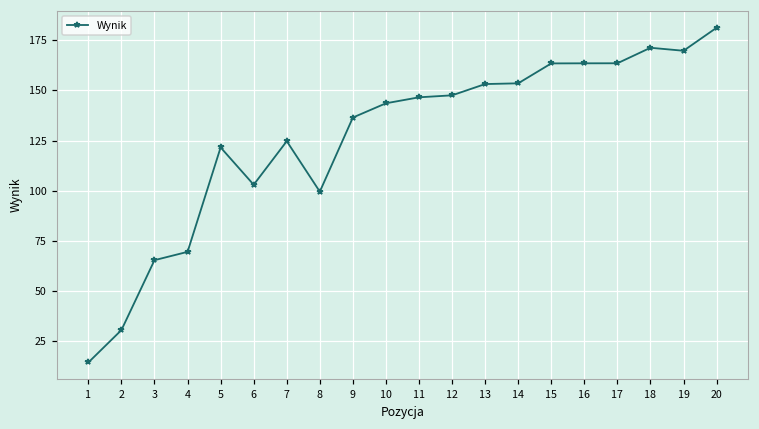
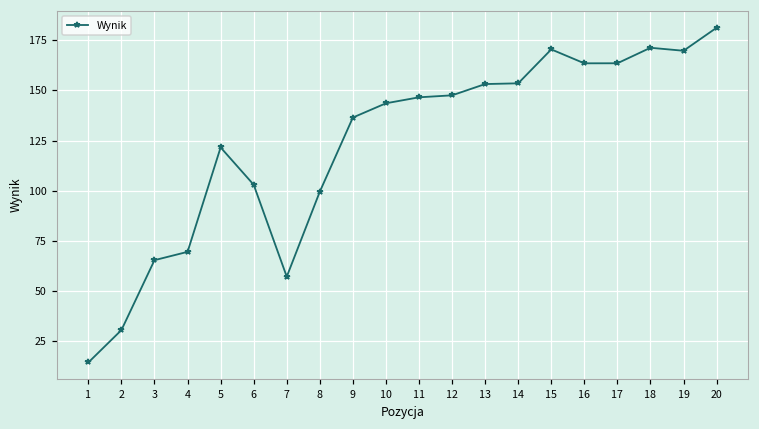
7: 125 -> 57
15: 163 -> 170
